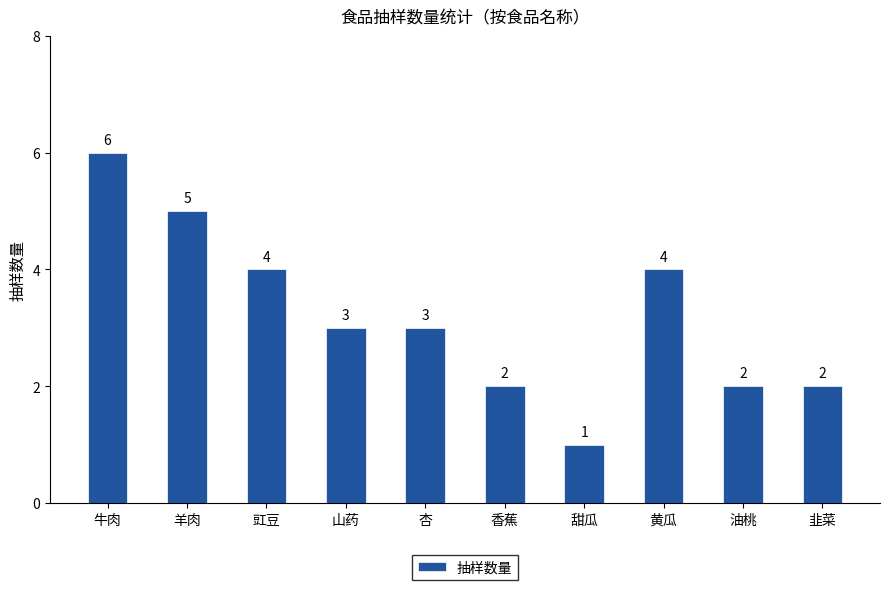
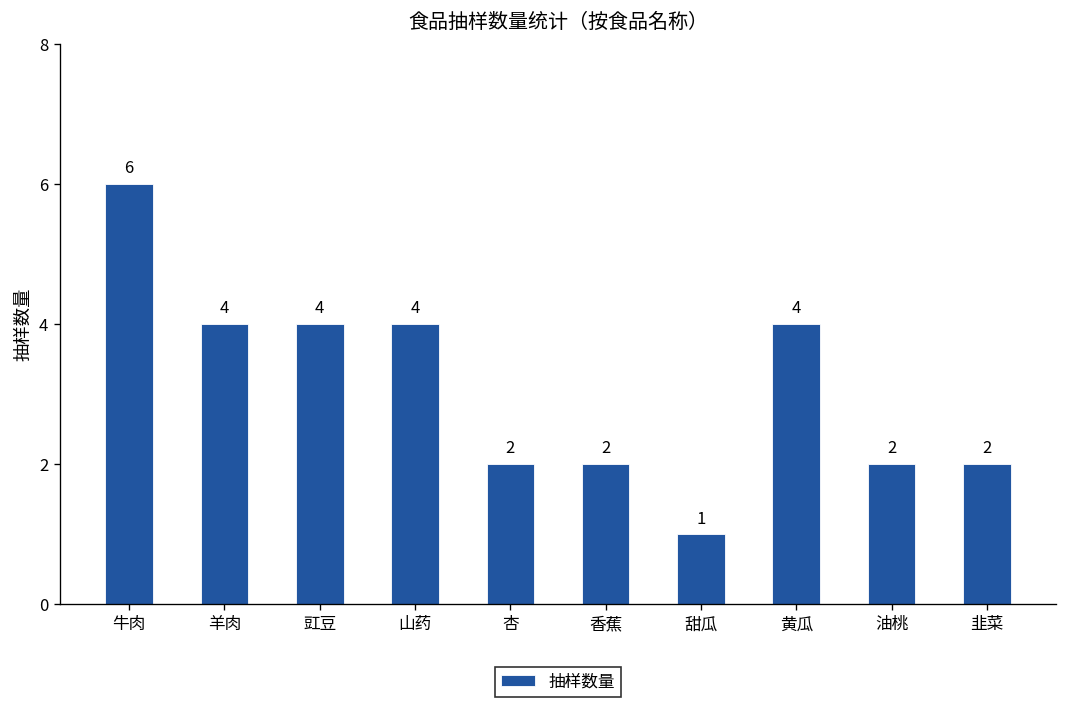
羊肉: 5 -> 4
山药: 3 -> 4
杏: 3 -> 2
